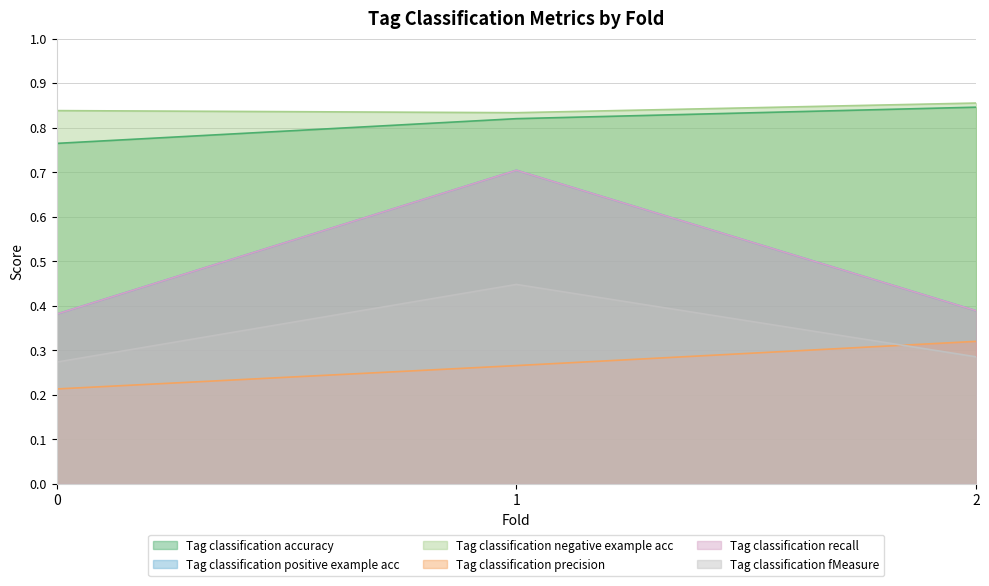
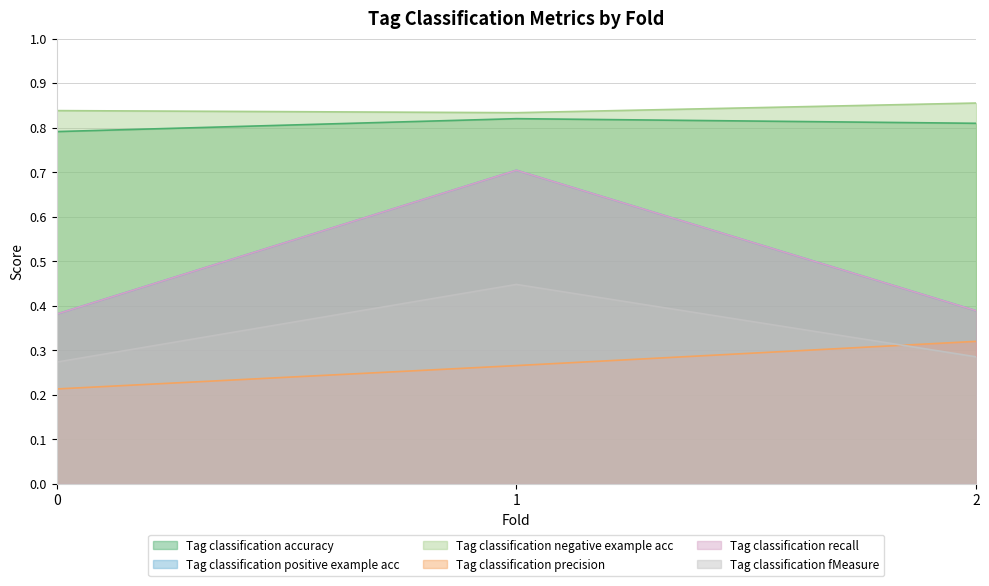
Tag classification accuracy, 0: 0.76 -> 0.79
Tag classification accuracy, 2: 0.85 -> 0.81
